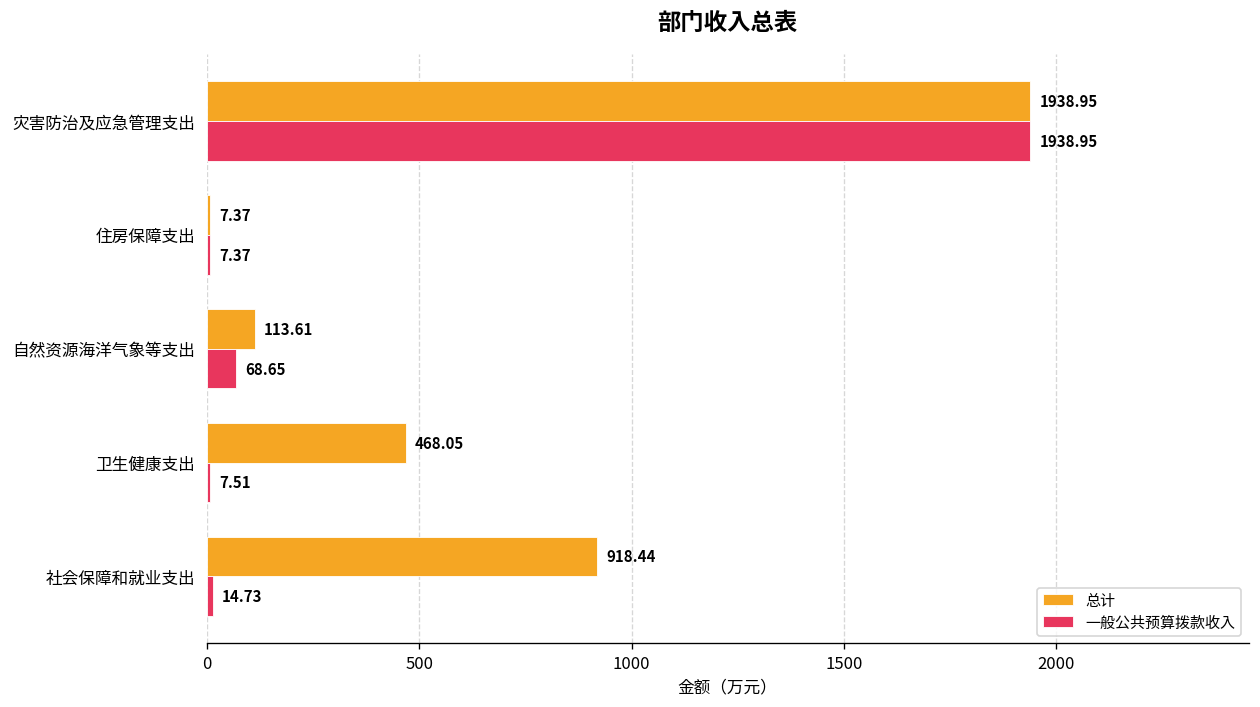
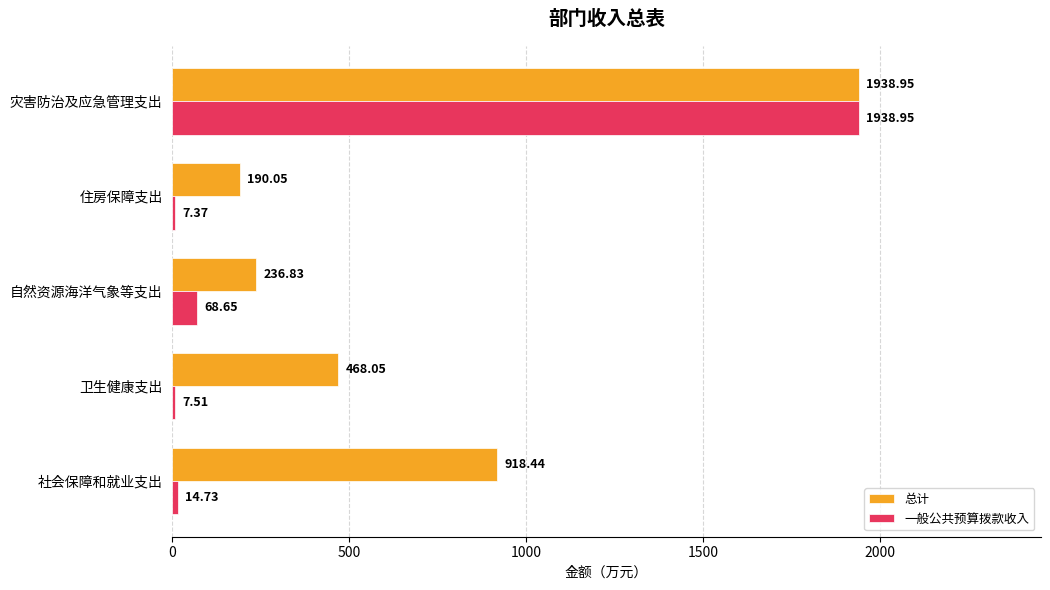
总计, 住房保障支出: 7.37 -> 190.05
总计, 自然资源海洋气象等支出: 113.61 -> 236.83
